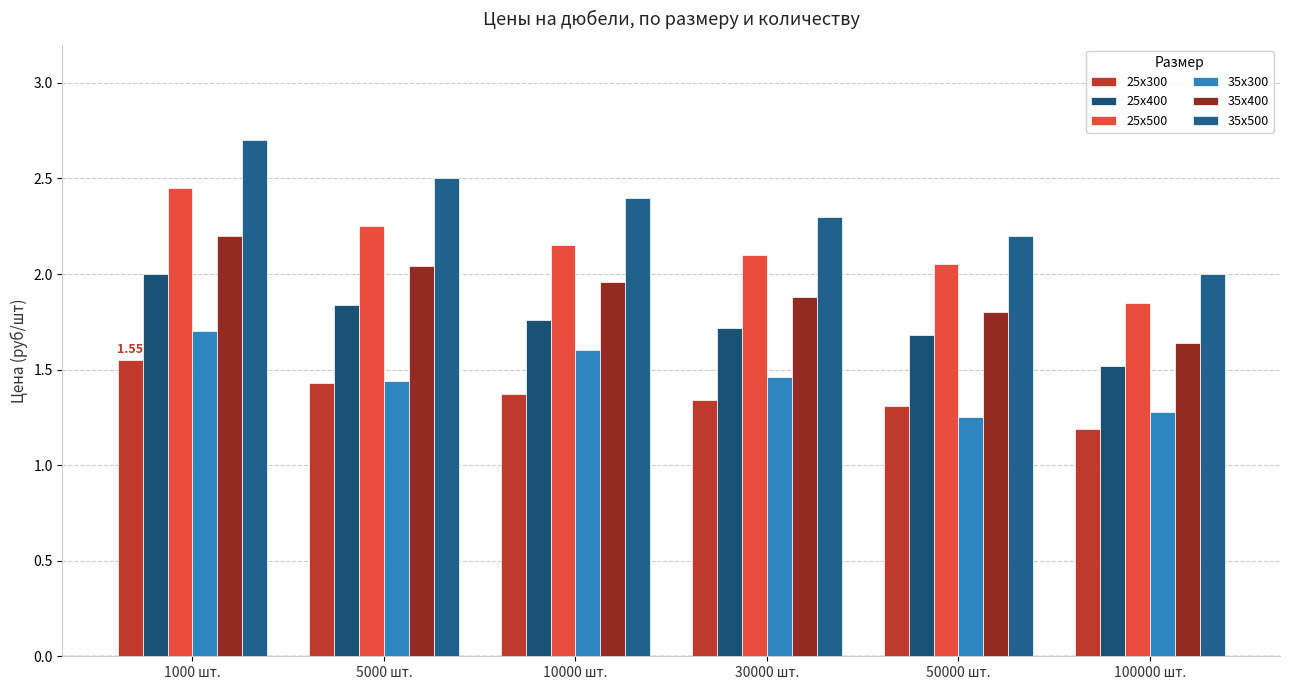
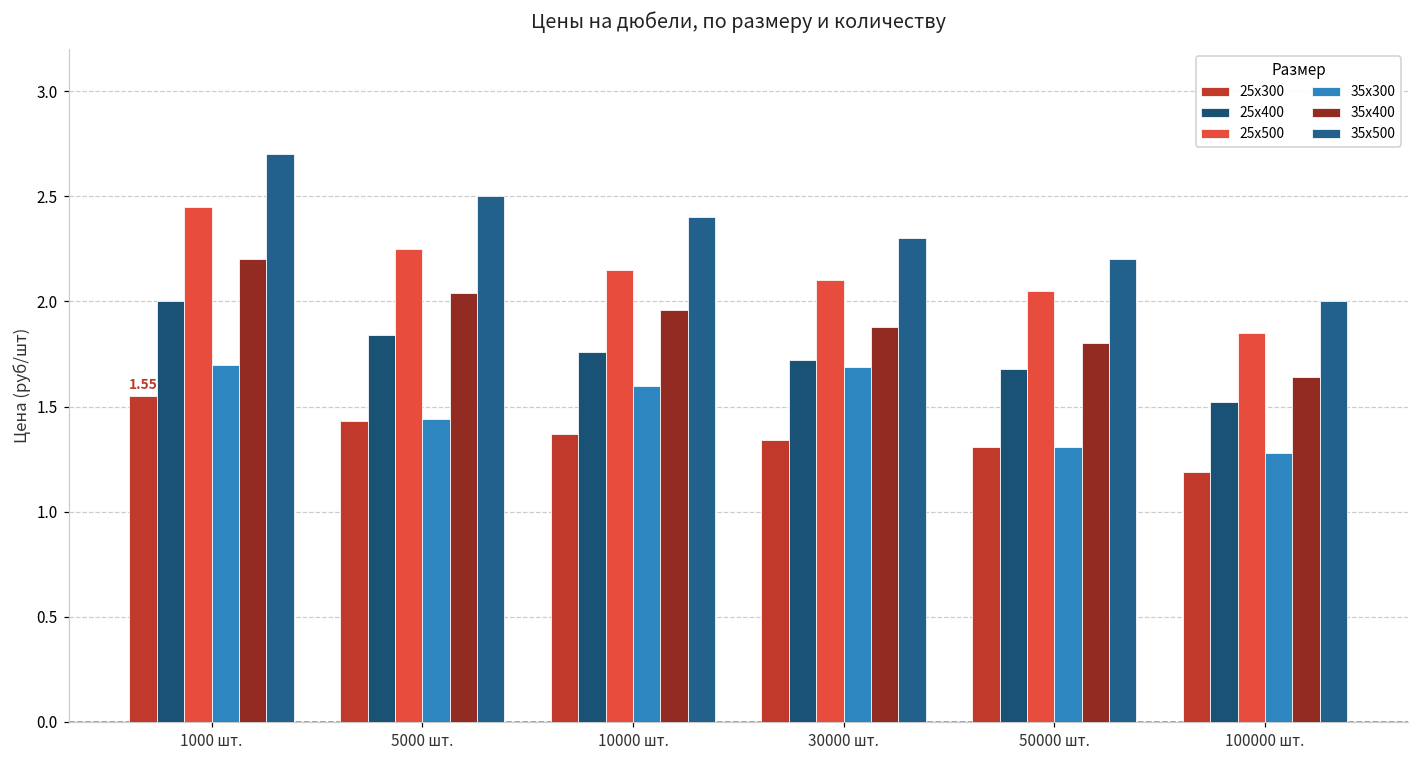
35х300, 30000 шт.: 1.46 -> 1.69
35х300, 50000 шт.: 1.25 -> 1.31
